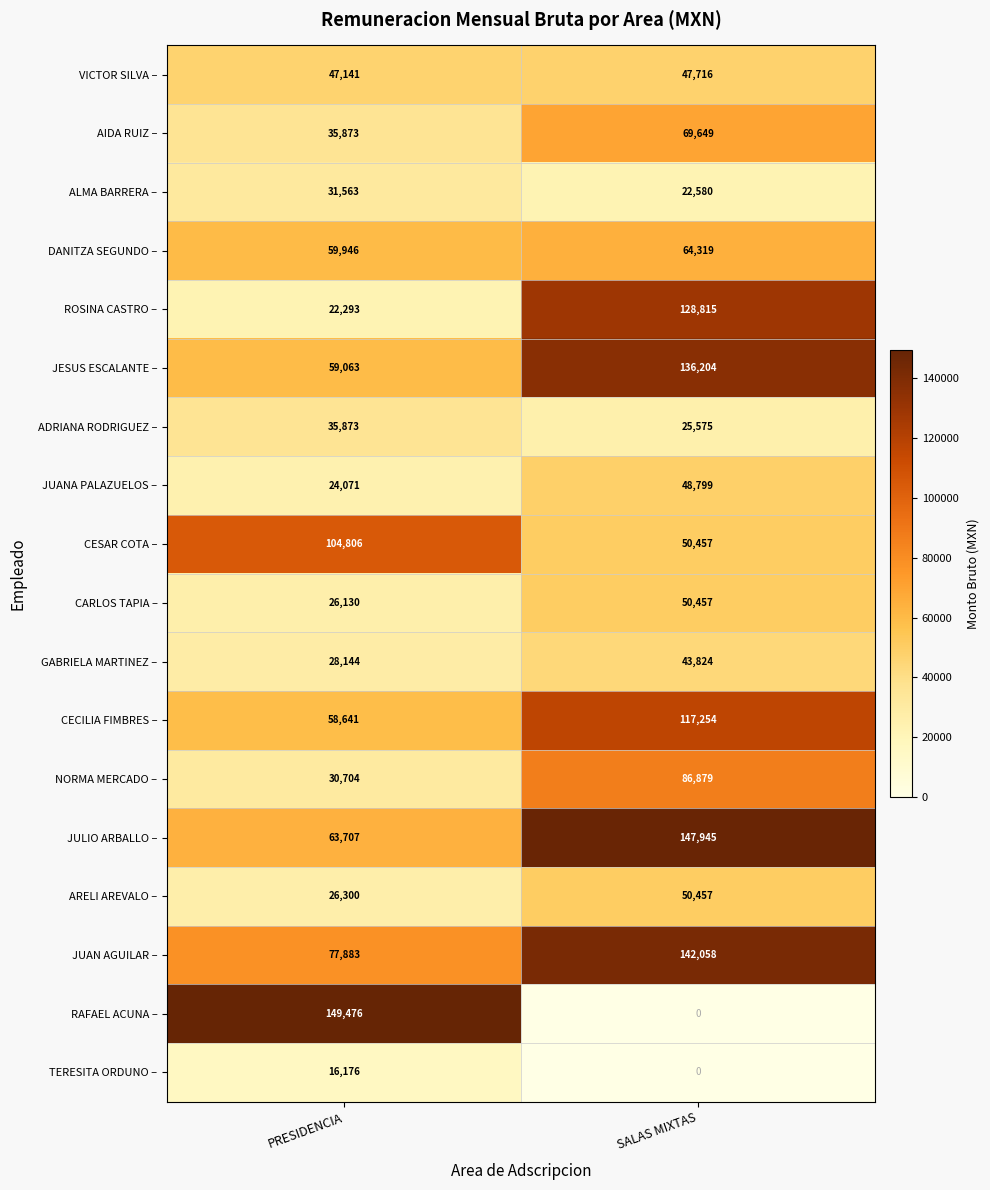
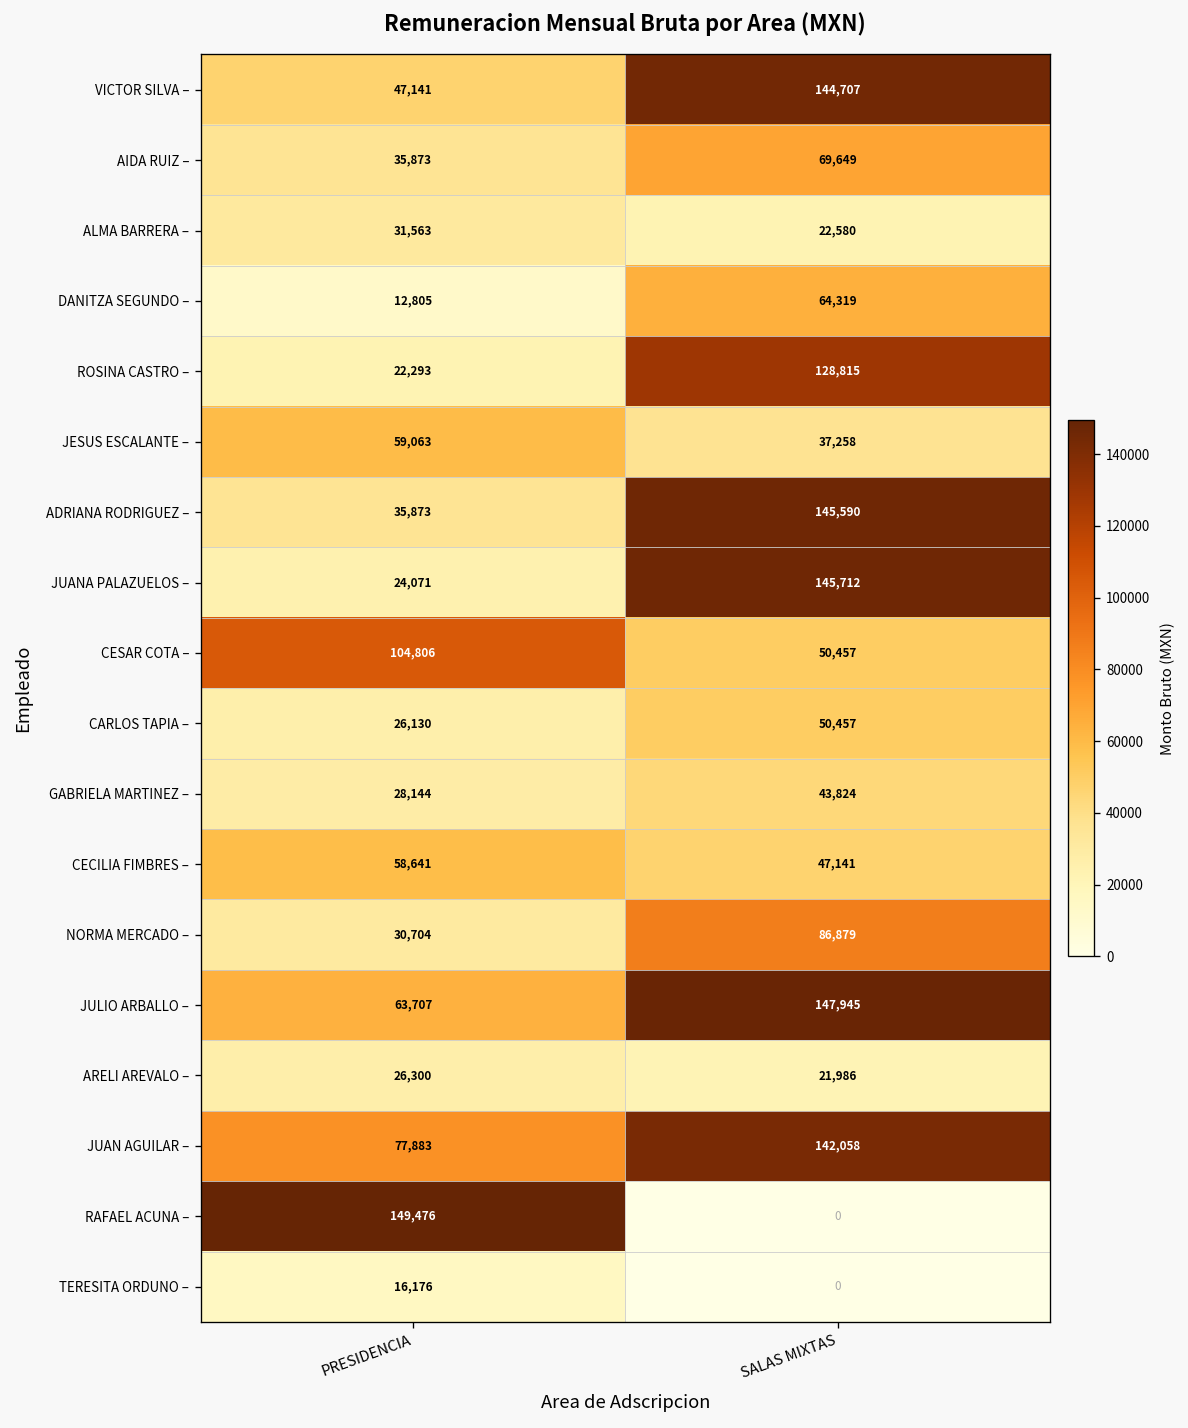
VICTOR SILVA –, SALAS MIXTAS: 47,716 -> 144,707
DANITZA SEGUNDO –, PRESIDENCIA: 59,946 -> 12,805
JESUS ESCALANTE –, SALAS MIXTAS: 136,204 -> 37,258
ADRIANA RODRIGUEZ –, SALAS MIXTAS: 25,575 -> 145,590
JUANA PALAZUELOS –, SALAS MIXTAS: 48,799 -> 145,712
CECILIA FIMBRES –, SALAS MIXTAS: 117,254 -> 47,141
ARELI AREVALO –, SALAS MIXTAS: 50,457 -> 21,986
